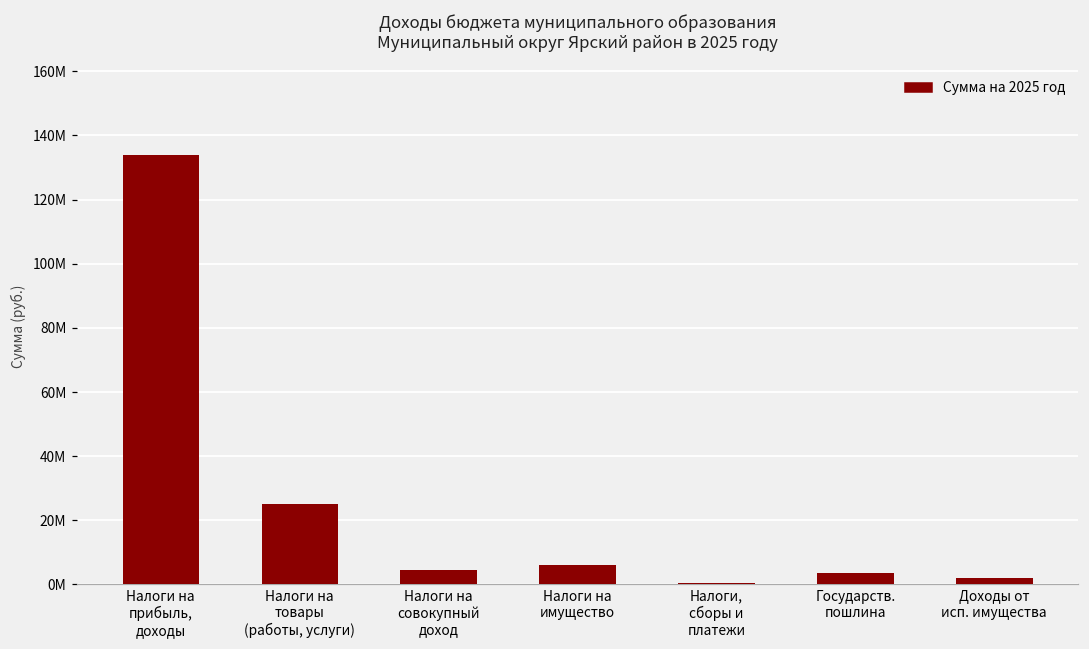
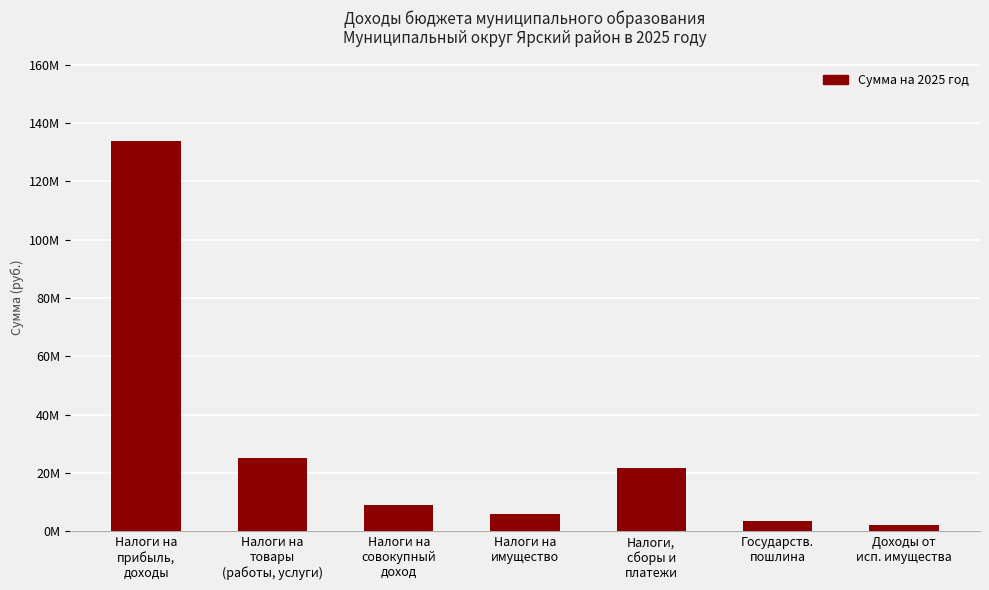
Налоги на совокупный доход: 4000000 -> 9000000
Налоги, сборы и платежи: 0 -> 22000000
